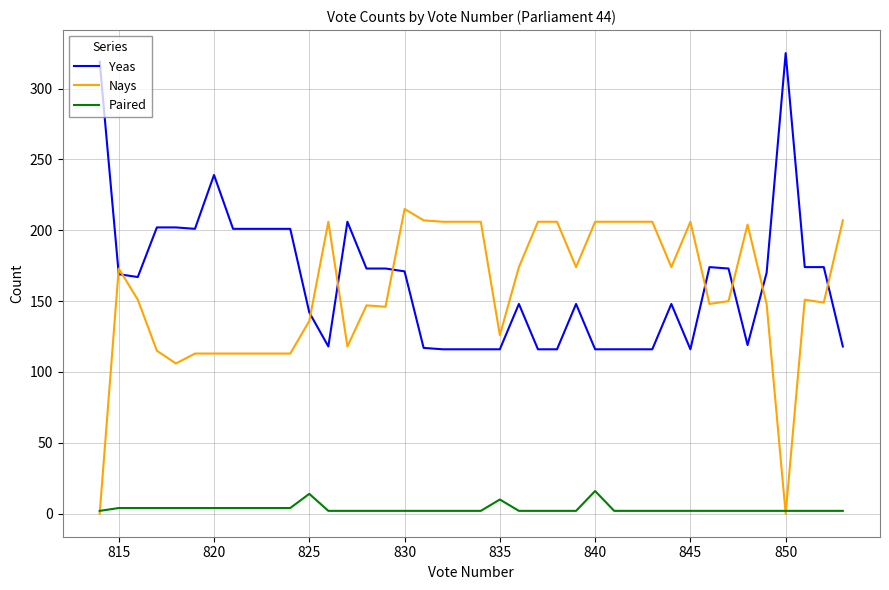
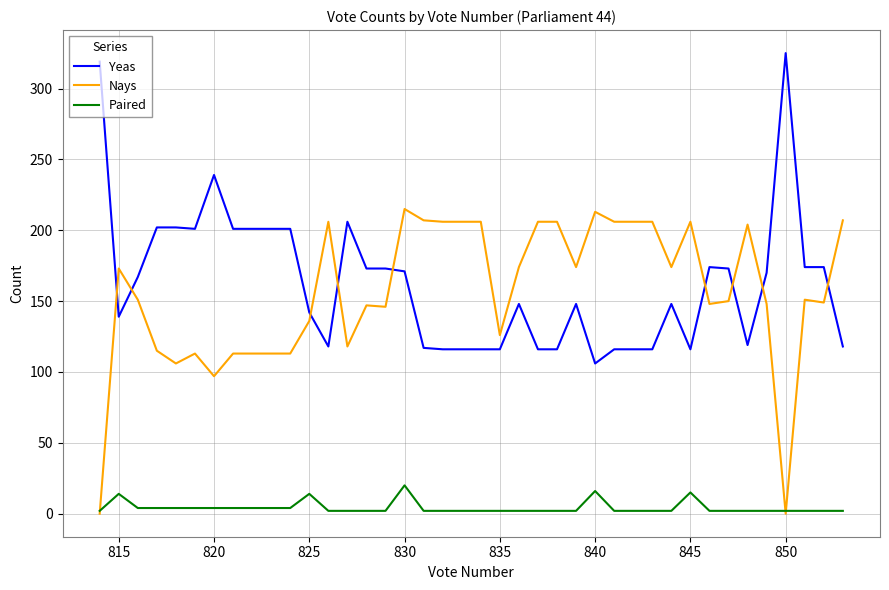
Yeas, 815: 169 -> 139
Paired, 815: 4 -> 14
Nays, 820: 113 -> 97
Paired, 830: 2 -> 20
Paired, 835: 10 -> 2
Yeas, 840: 116 -> 106
Nays, 840: 206 -> 213
Paired, 845: 2 -> 15
